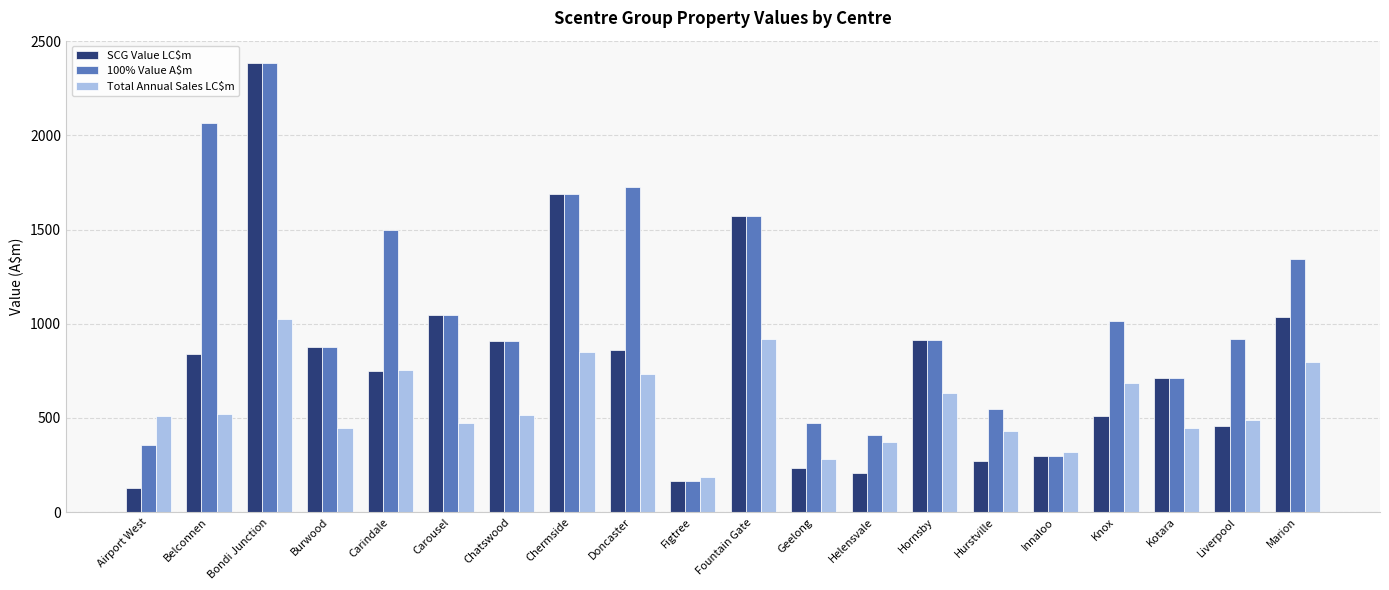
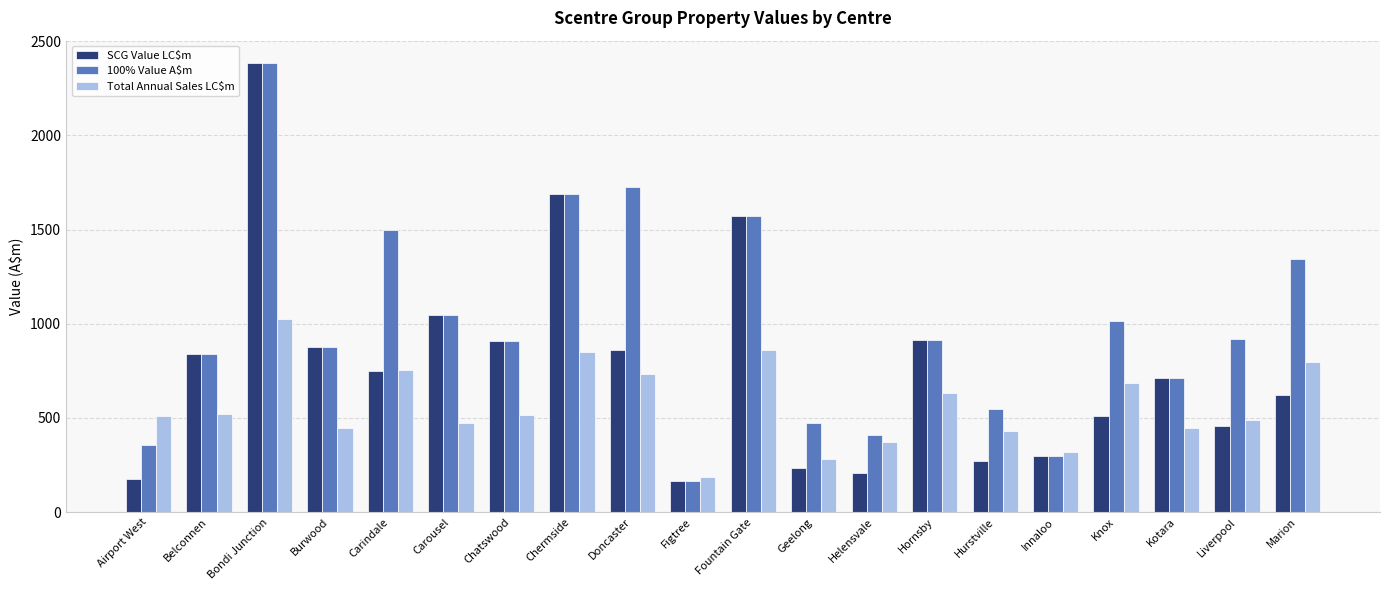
SCG Value LC$m, Airport West: 130 -> 180
100% Value A$m, Belconnen: 2070 -> 840
Total Annual Sales LC$m, Fountain Gate: 920 -> 860
SCG Value LC$m, Marion: 1040 -> 620
